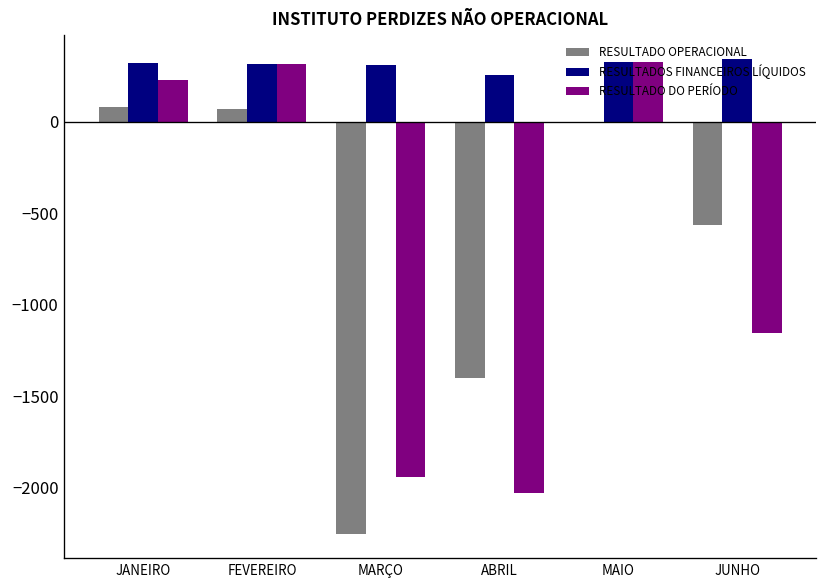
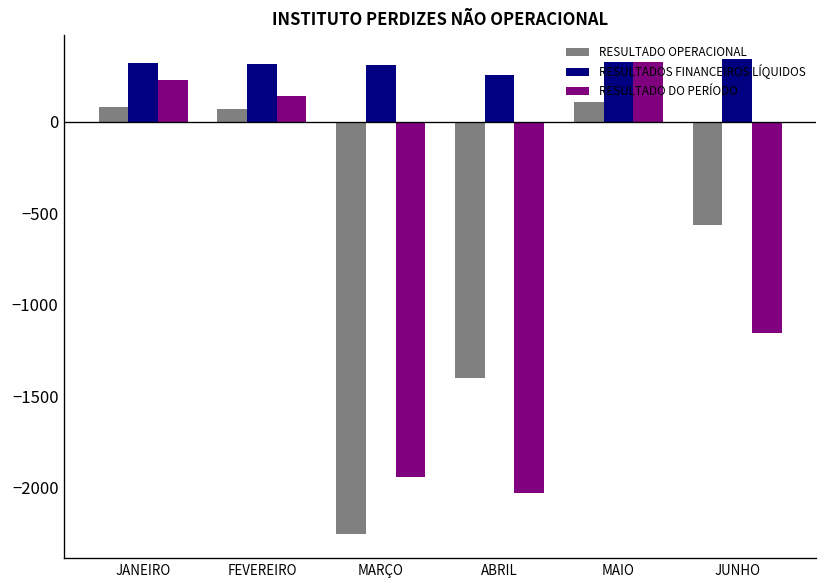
RESULTADO DO PERÍODO, FEVEREIRO: 320 -> 140
RESULTADO OPERACIONAL, MAIO: 0 -> 110
